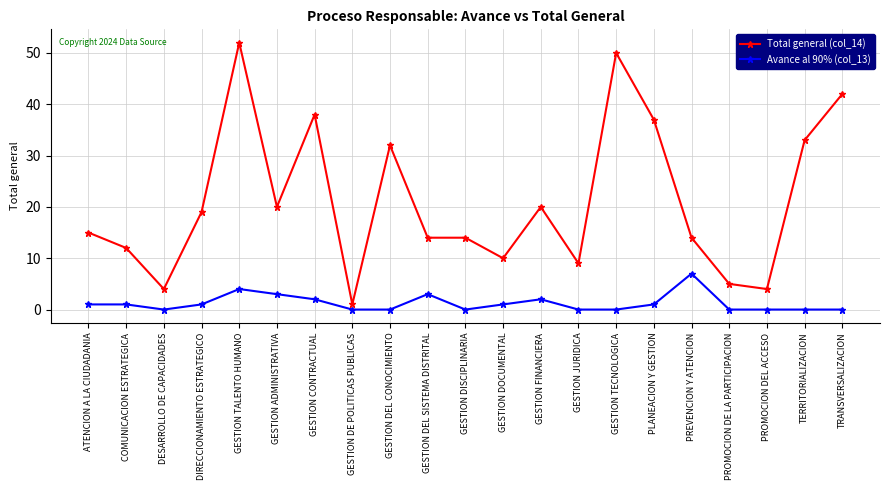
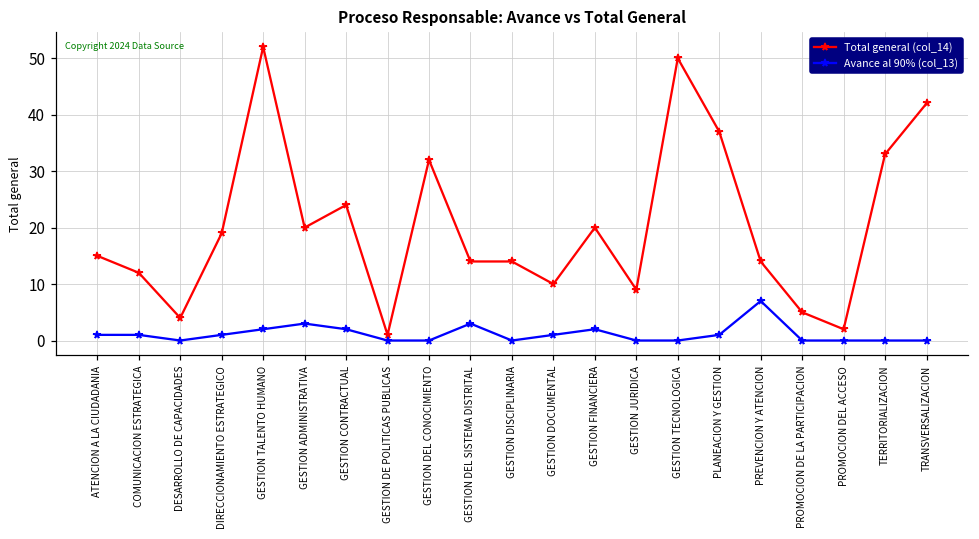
Avance al 90% (col_13), GESTION TALENTO HUMANO: 4 -> 2
Total general (col_14), GESTION CONTRACTUAL: 38 -> 24
Total general (col_14), PROMOCION DEL ACCESO: 4 -> 2
